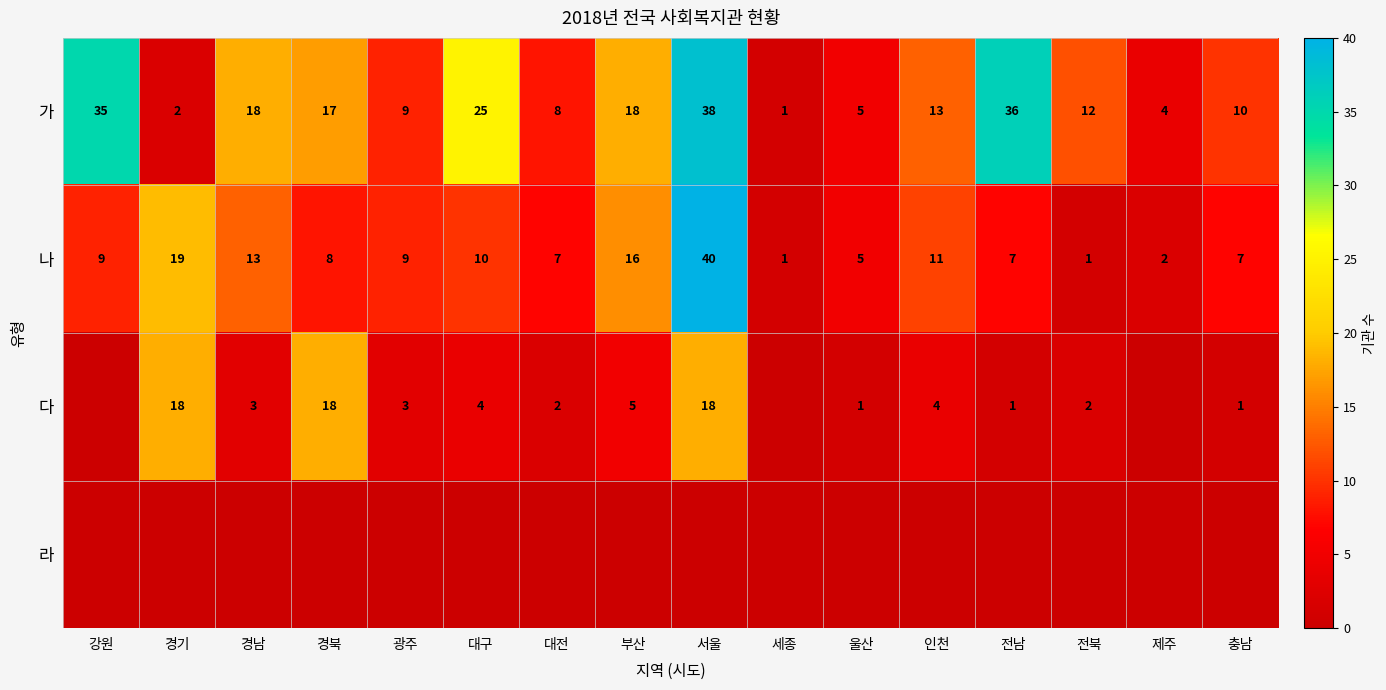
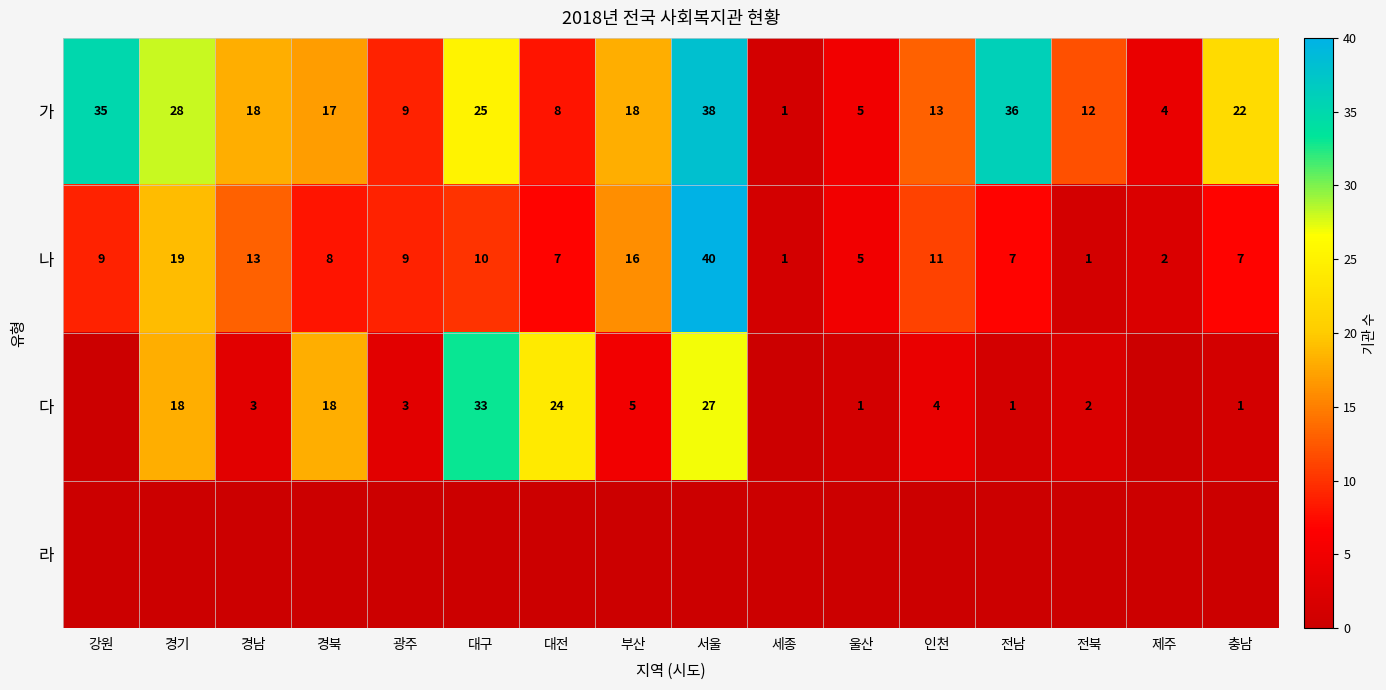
가, 경기: 2 -> 28
가, 충남: 10 -> 22
다, 대구: 4 -> 33
다, 대전: 2 -> 24
다, 서울: 18 -> 27
